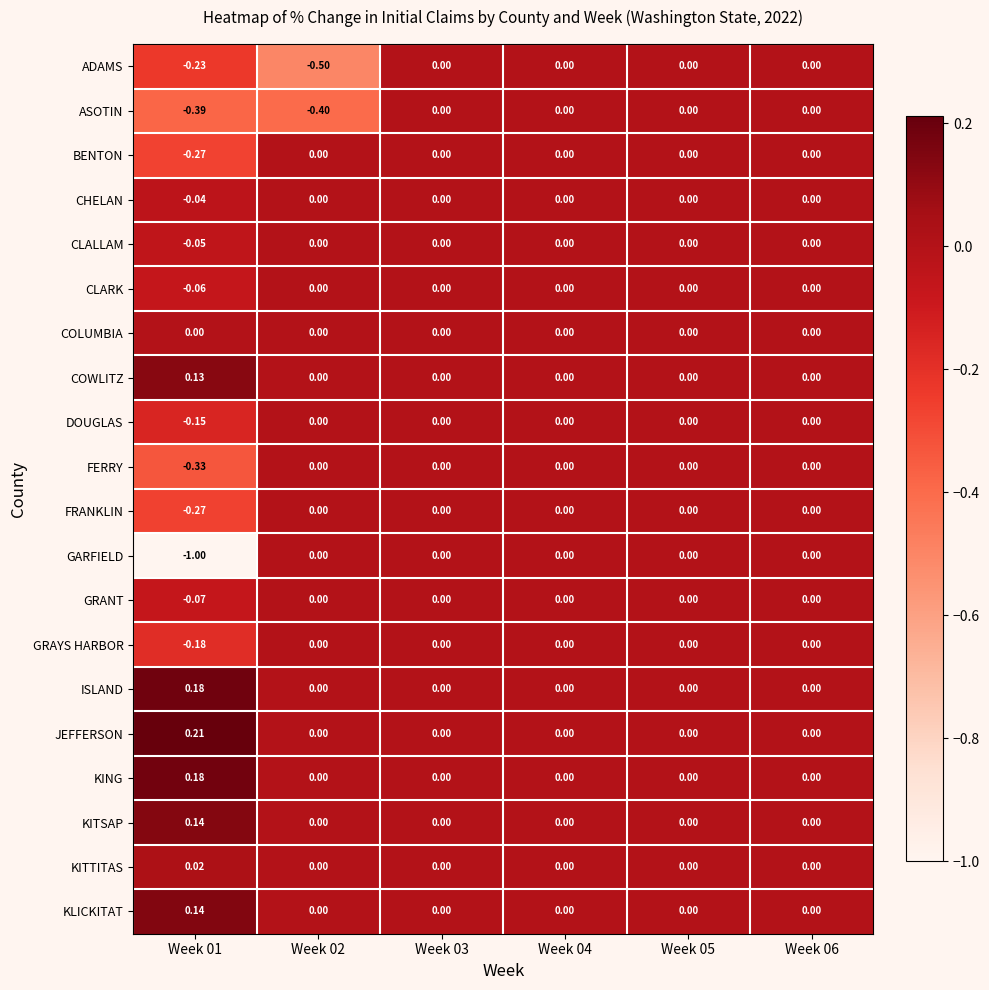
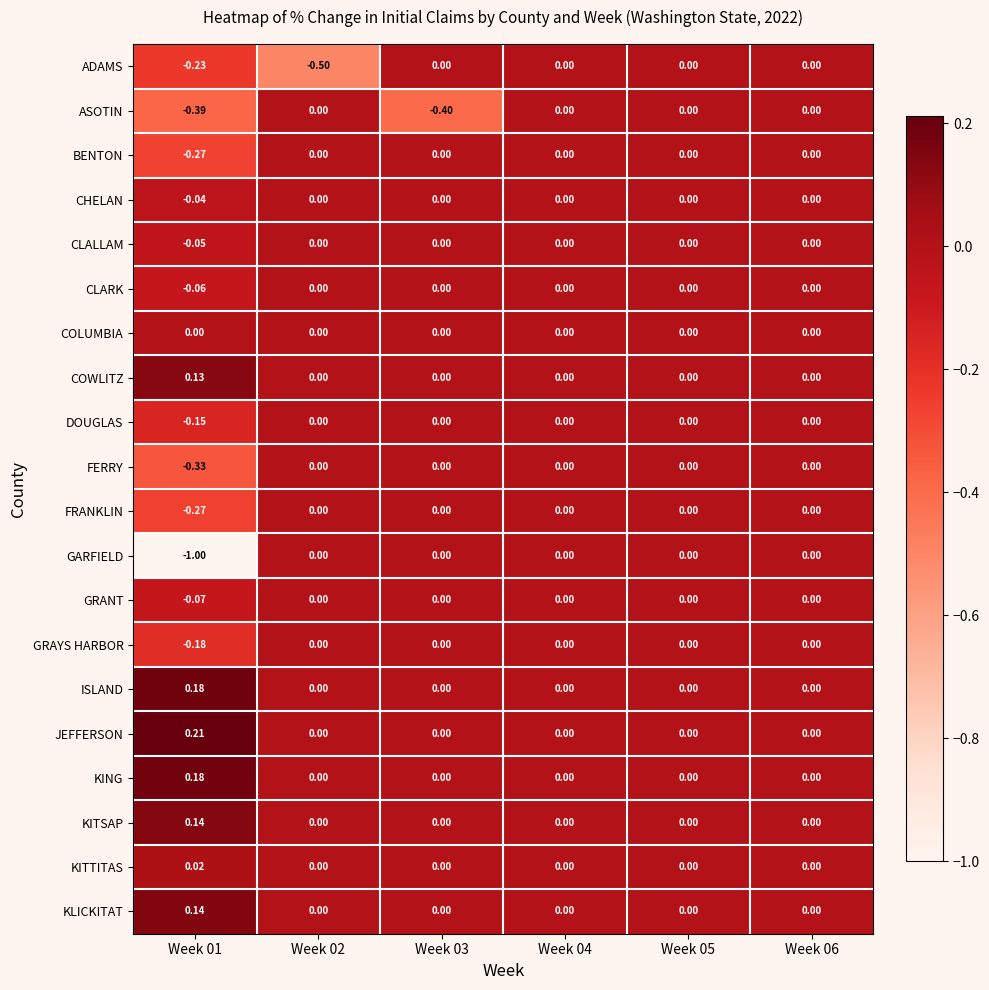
ASOTIN, Week 02: -0.40 -> 0.00
ASOTIN, Week 03: 0.00 -> -0.40
